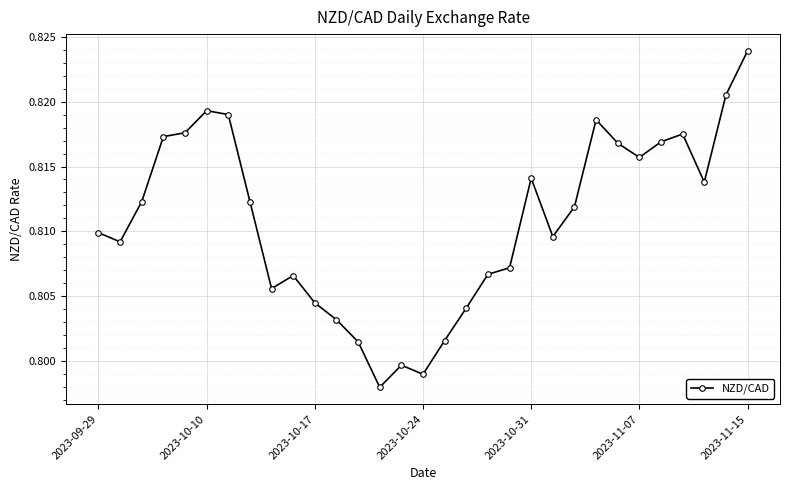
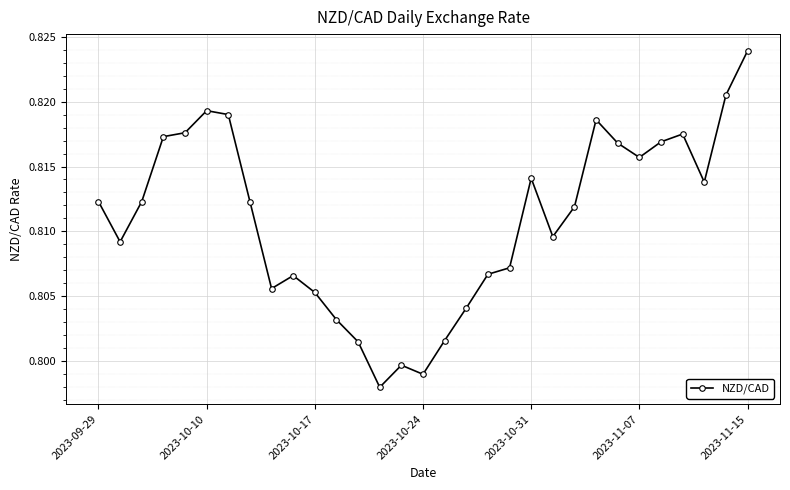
2023-09-29: 0.8099 -> 0.8123
2023-10-17: 0.8045 -> 0.8053
